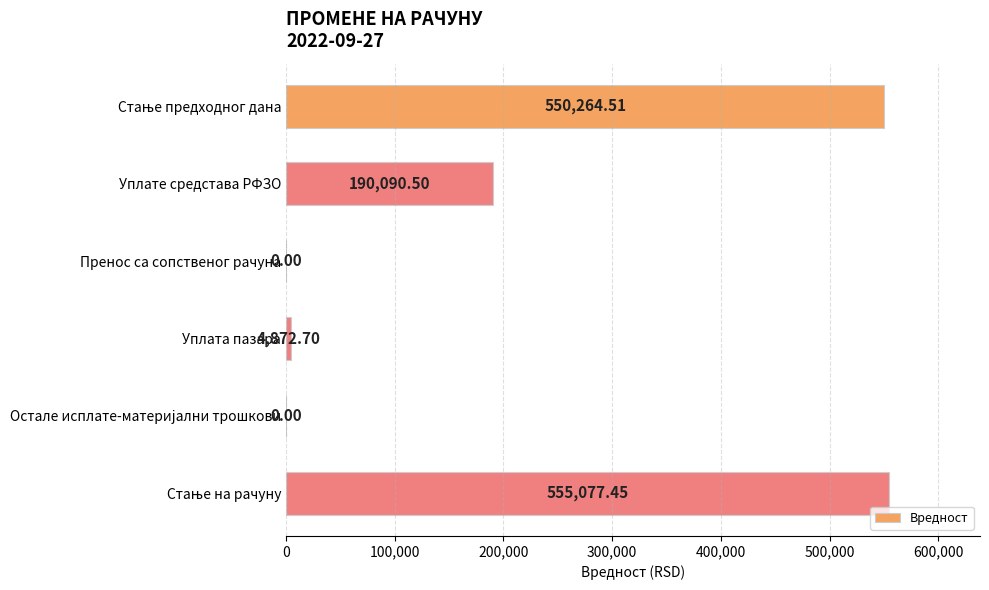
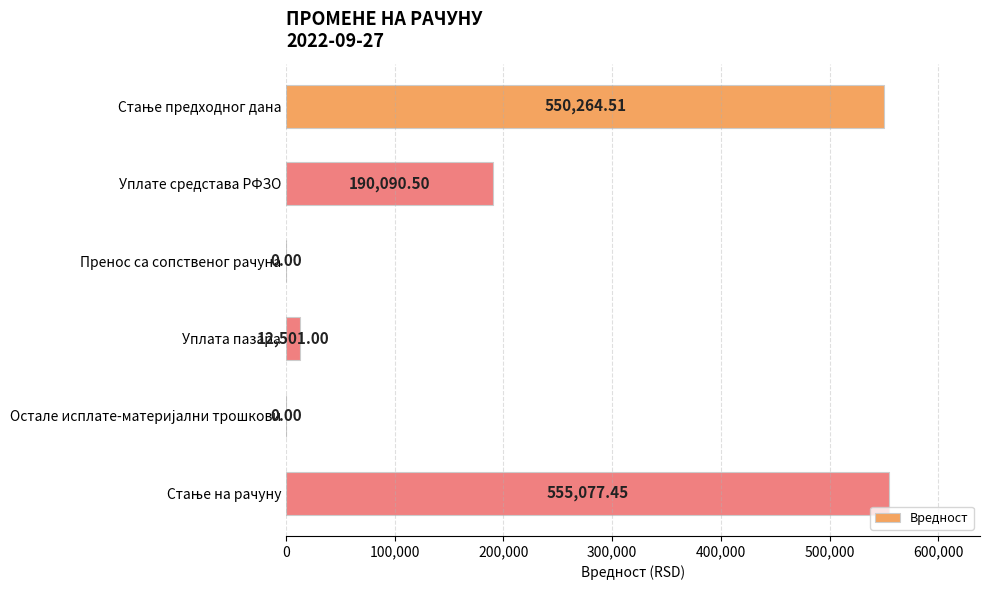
Уплата пазара: 4,872.70 -> 12,501.00
